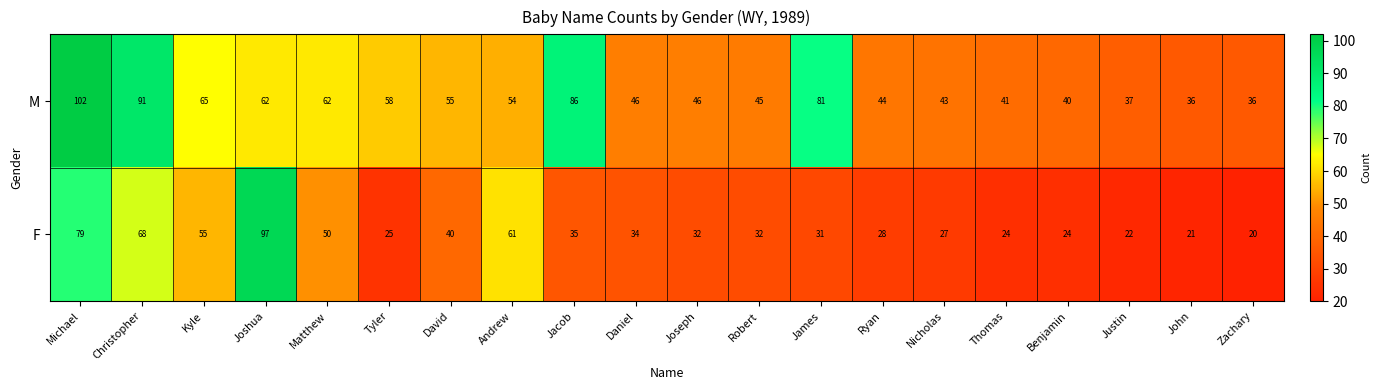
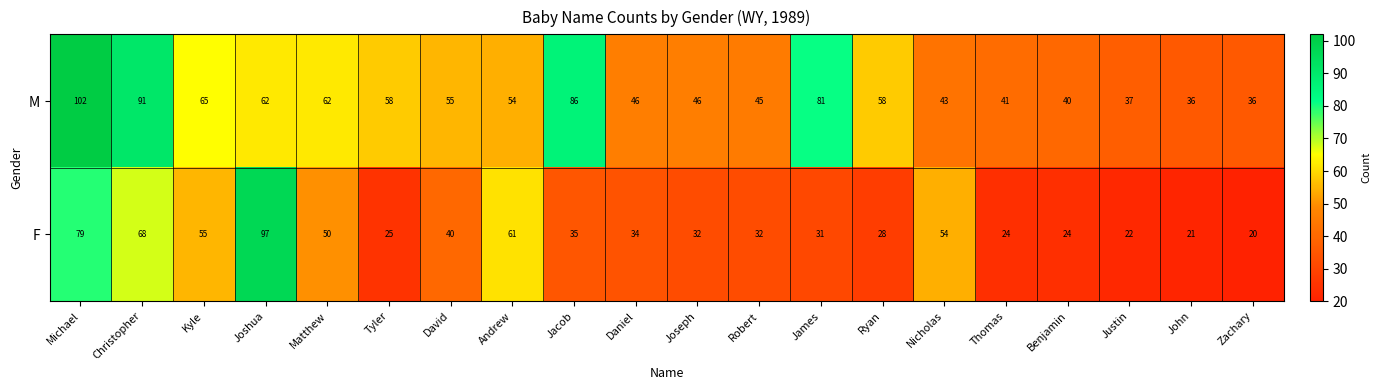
M, Ryan: 44 -> 58
F, Nicholas: 27 -> 54
